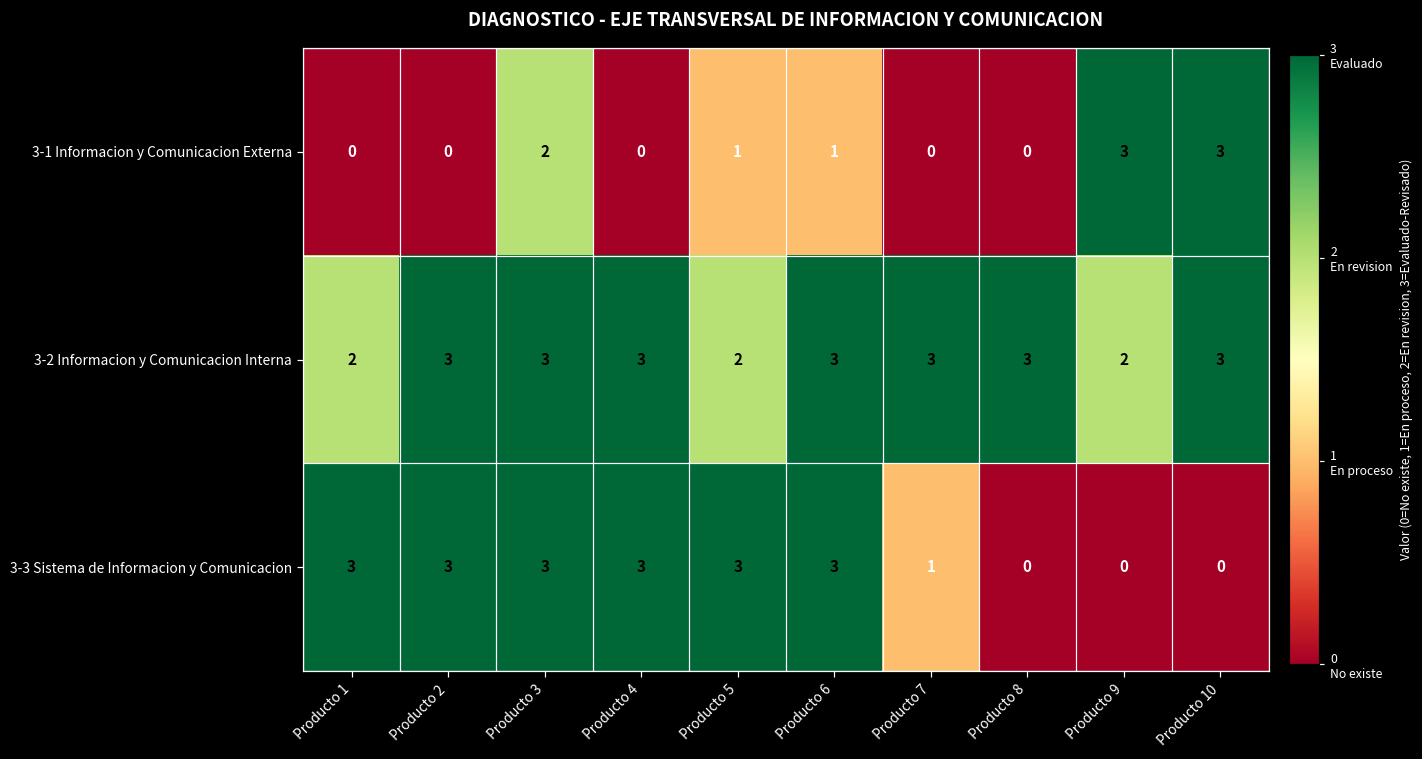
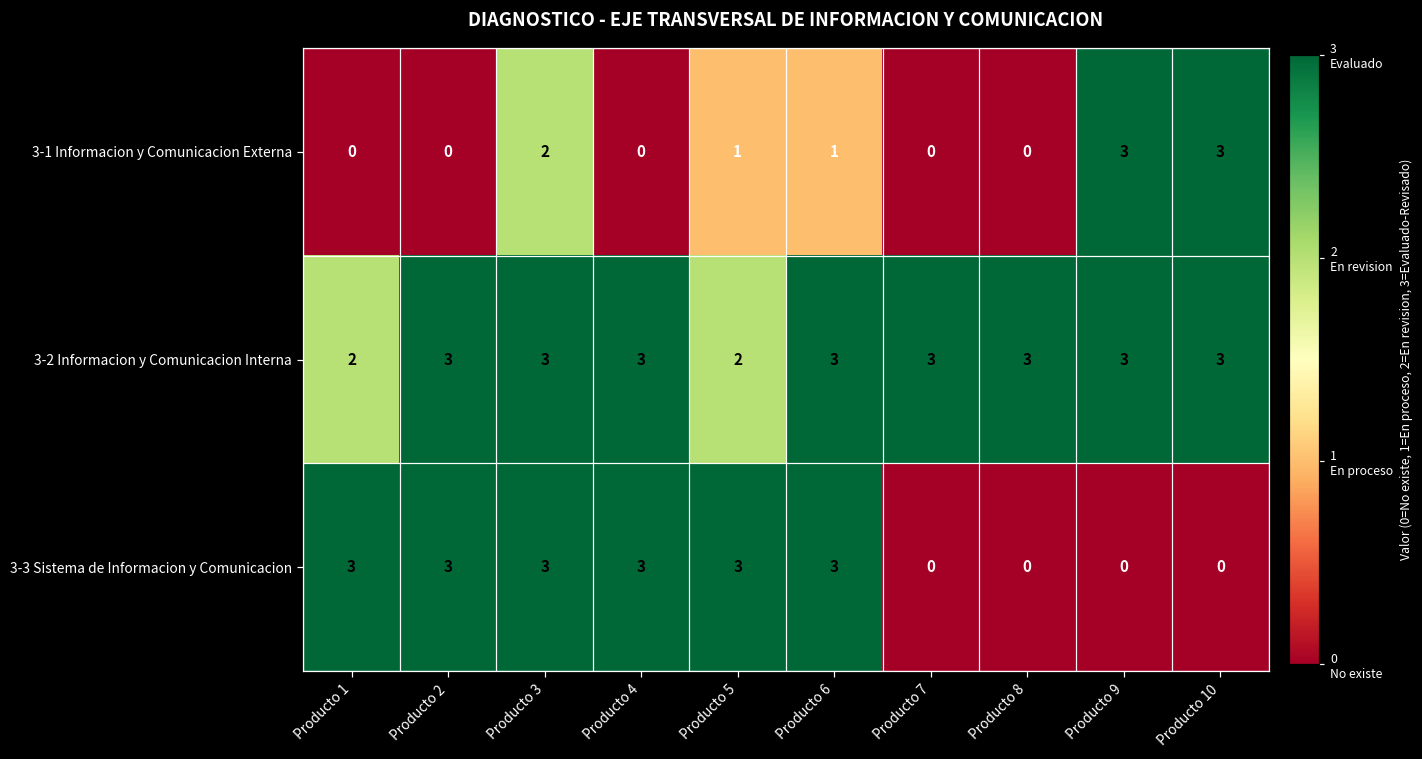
3-2 Informacion y Comunicacion Interna, Producto 9: 2 -> 3
3-3 Sistema de Informacion y Comunicacion, Producto 7: 1 -> 0
